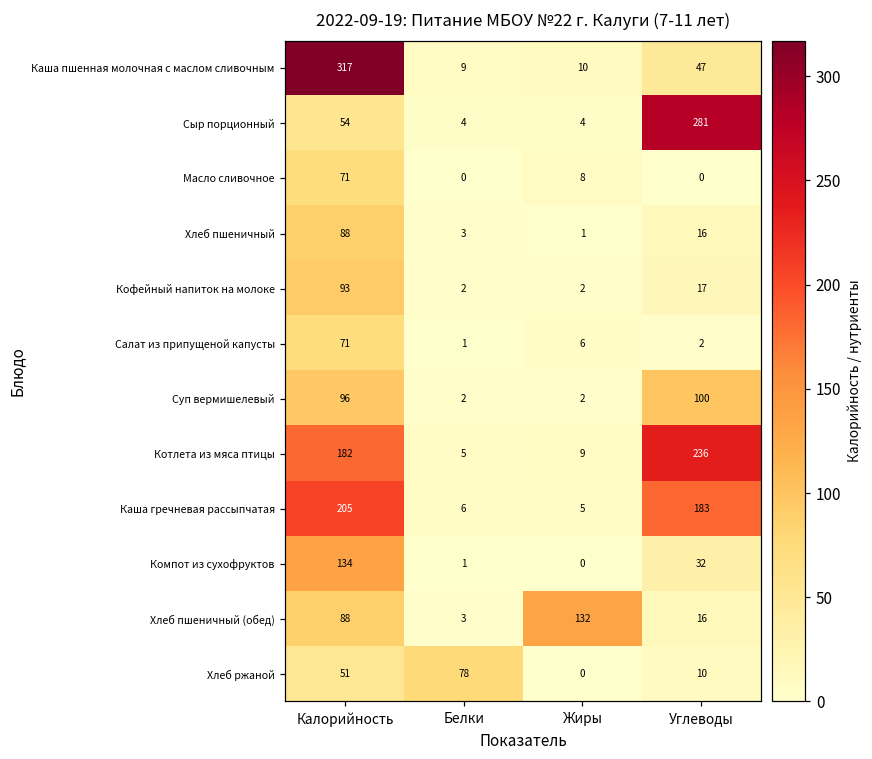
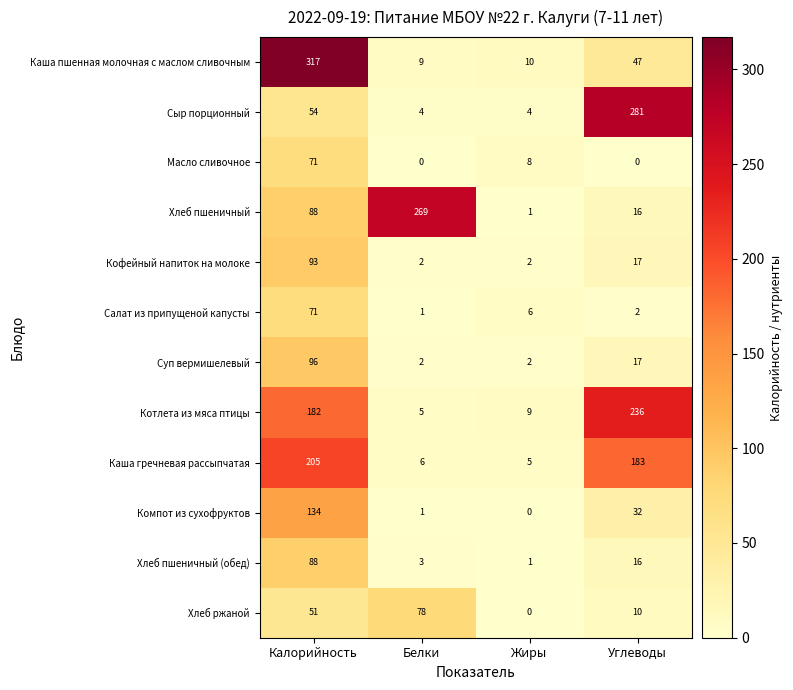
Хлеб пшеничный, Белки: 3 -> 269
Суп вермишелевый, Углеводы: 100 -> 17
Хлеб пшеничный (обед), Жиры: 132 -> 1
